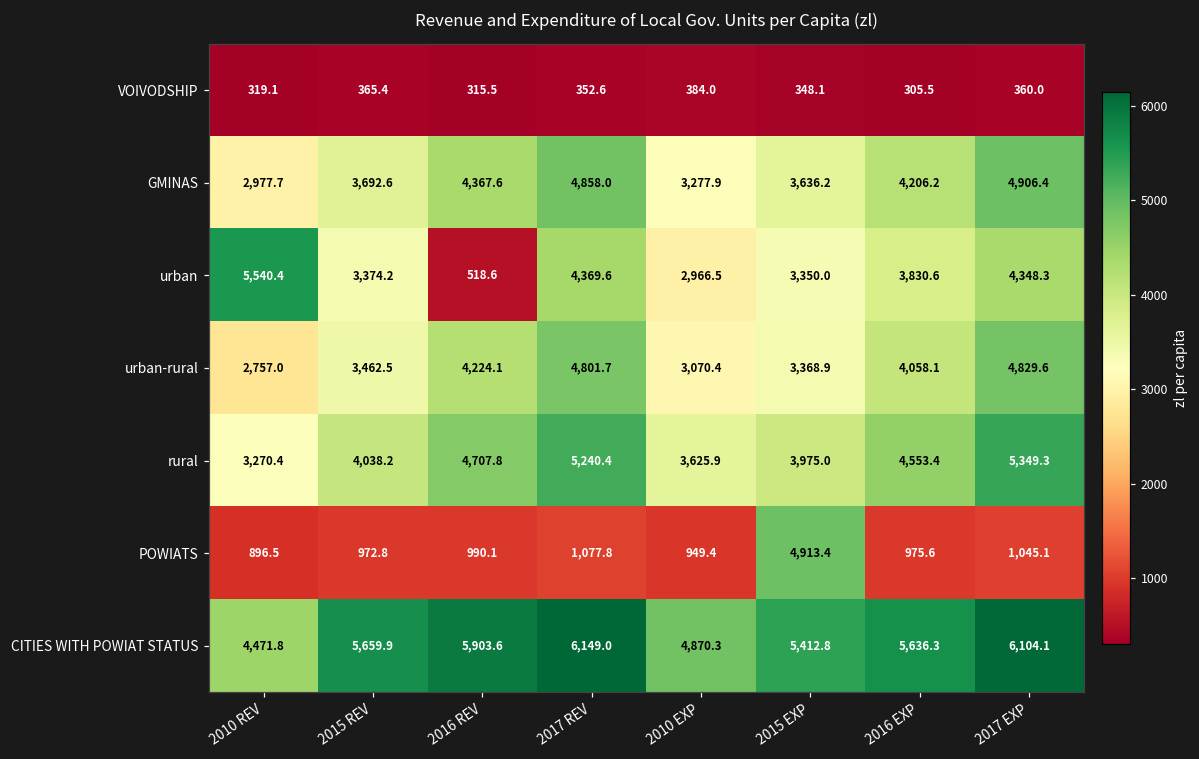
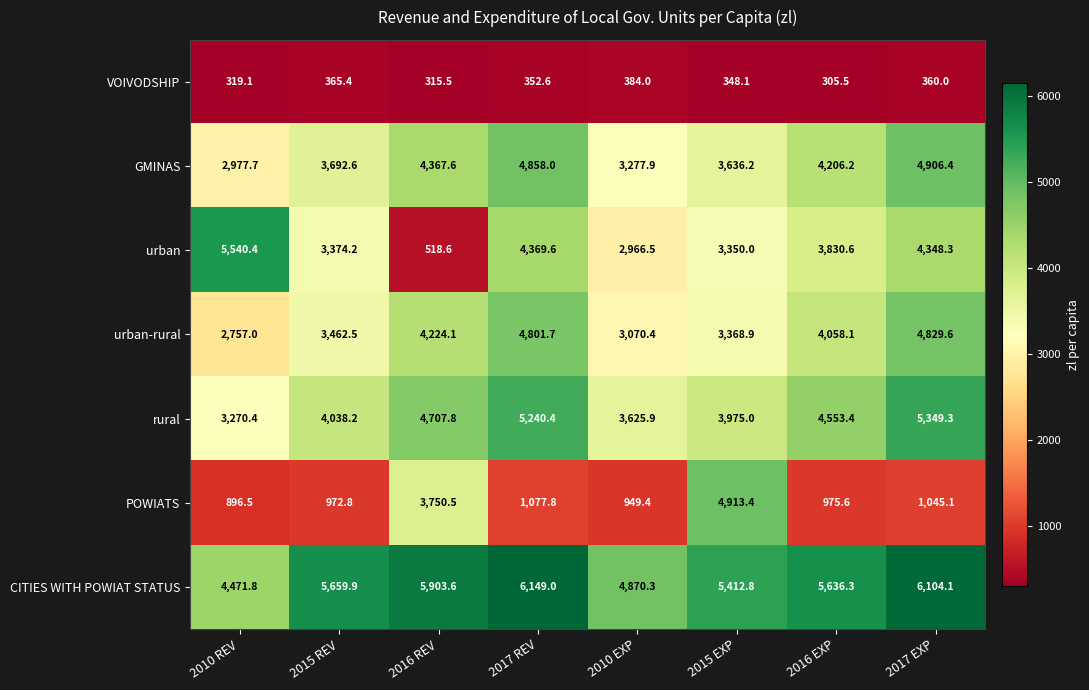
POWIATS, 2016 REV: 990.1 -> 3,750.5
